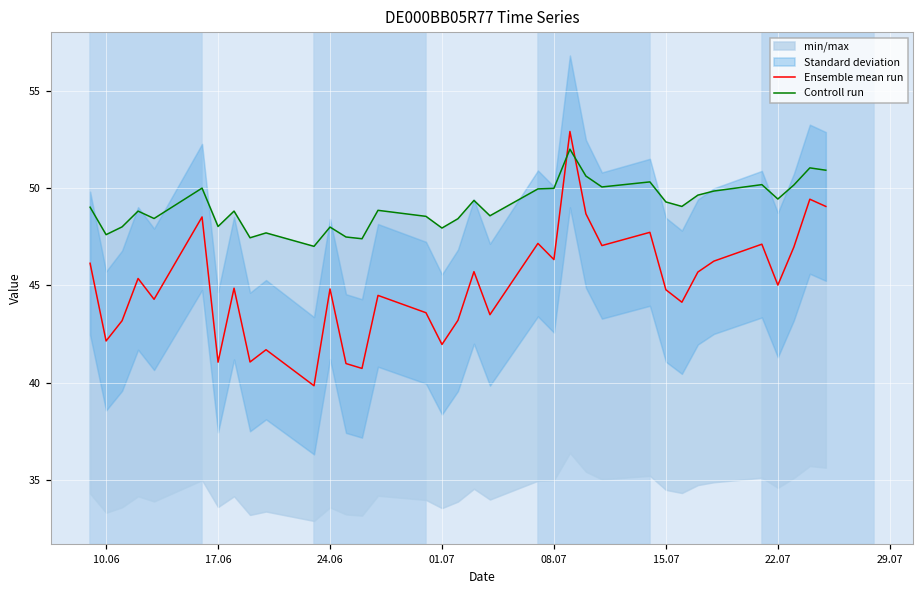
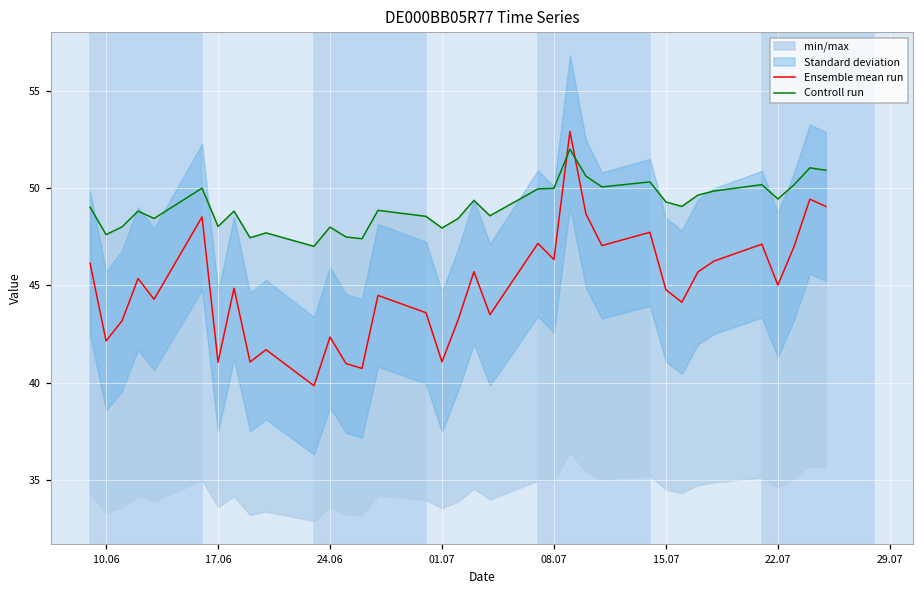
Ensemble mean run, 24.06: 44.8 -> 42.4
Ensemble mean run, 01.07: 42.0 -> 41.1
